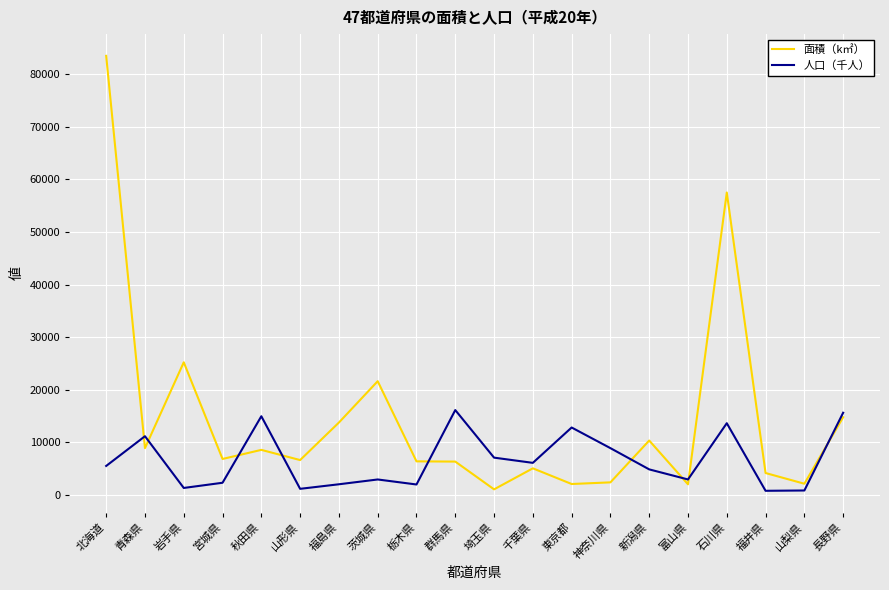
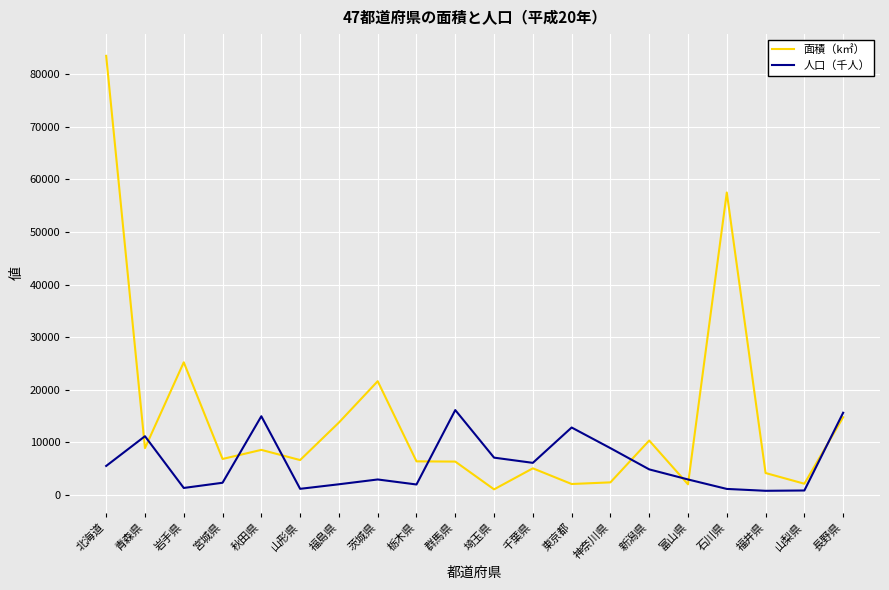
人口（千人）, 石川県: 14000 -> 1000
